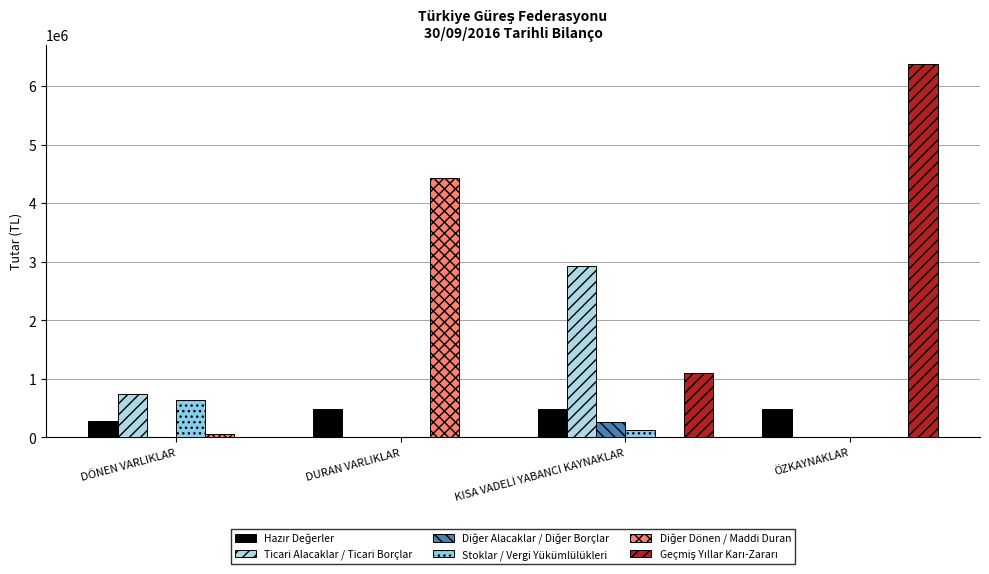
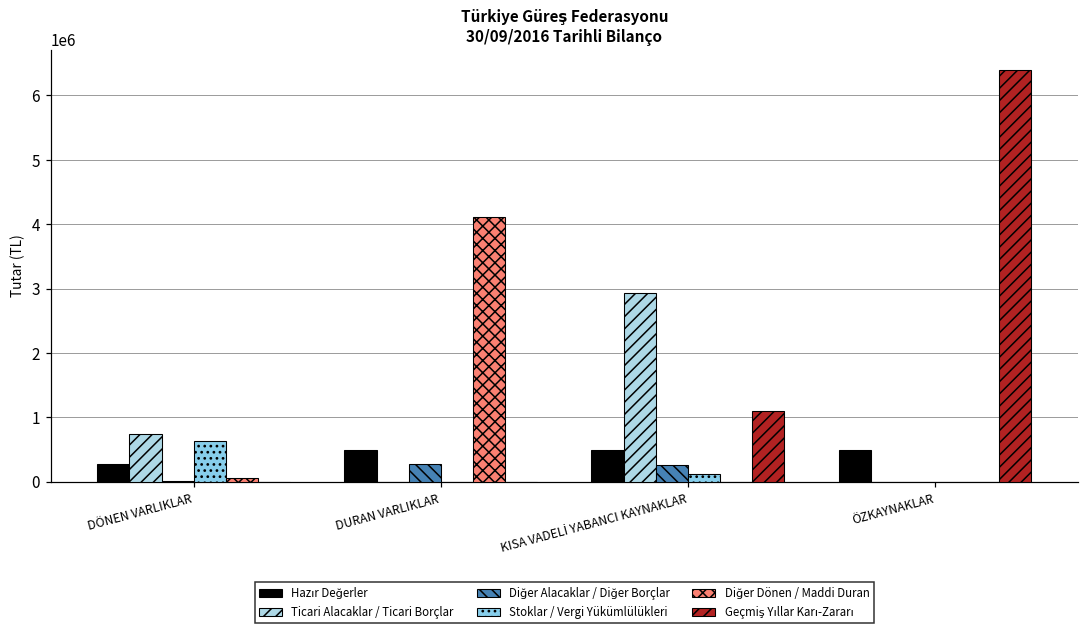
Diğer Alacaklar / Diğer Borçlar, DURAN VARLIKLAR: 0 -> 300000
Diğer Dönen / Maddi Duran, DURAN VARLIKLAR: 4400000 -> 4100000
